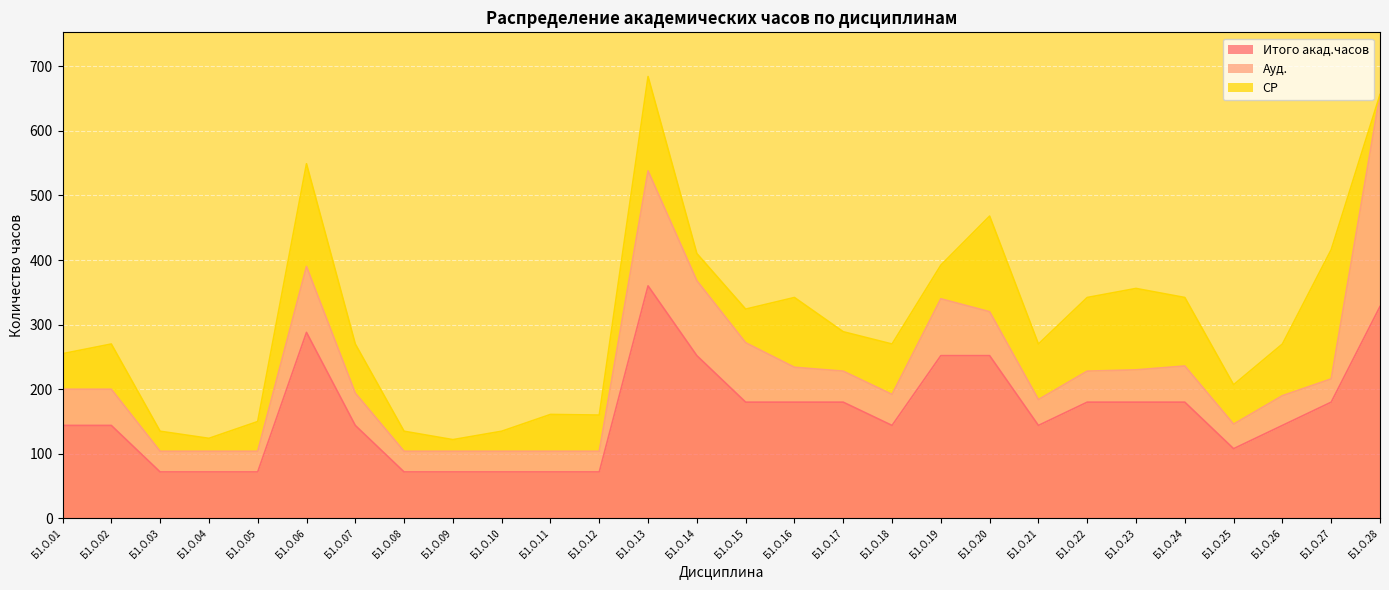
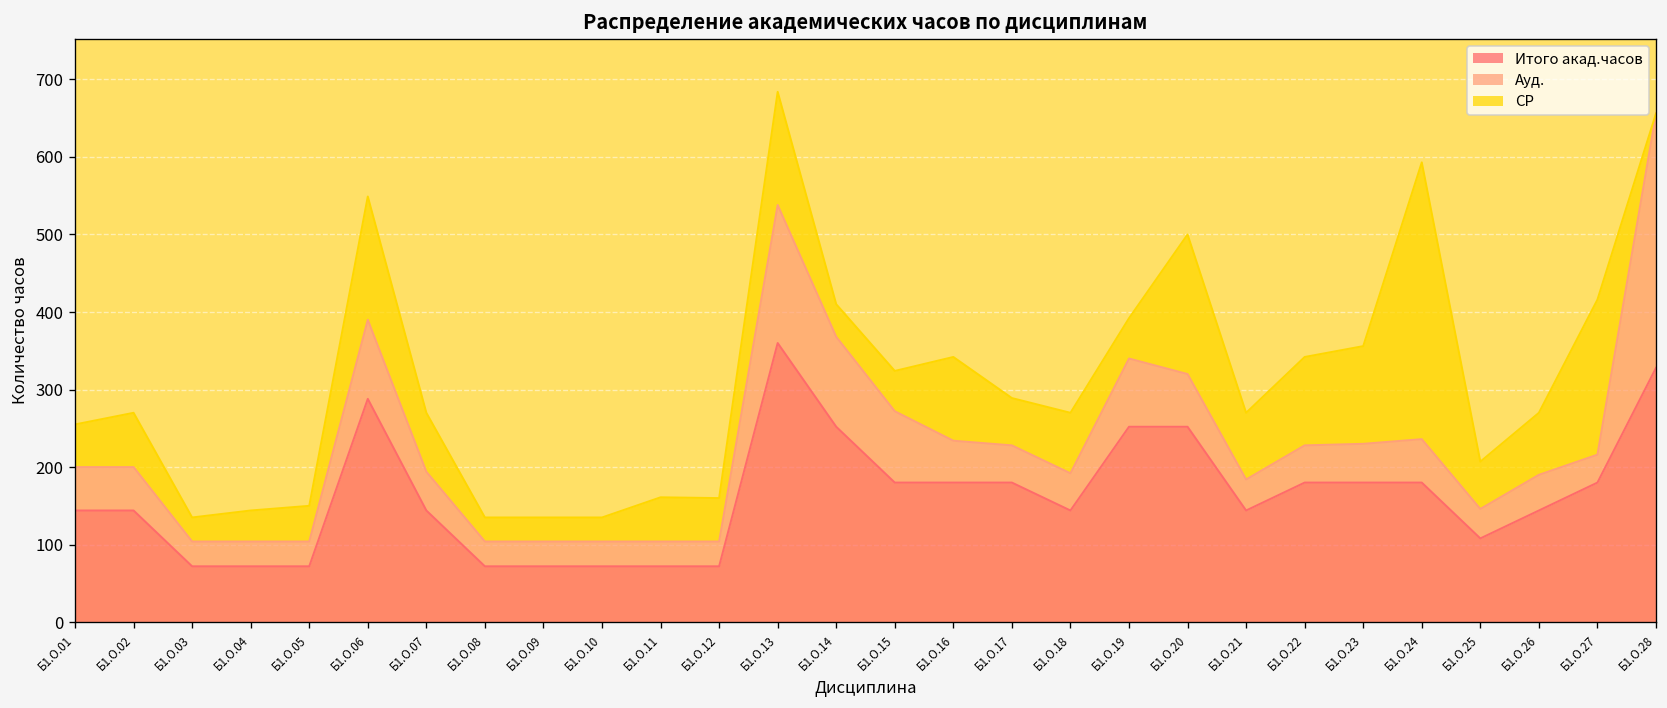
СР, Б1.О.04: 20 -> 40
СР, Б1.О.09: 20 -> 30
СР, Б1.О.20: 150 -> 180
СР, Б1.О.24: 110 -> 360
